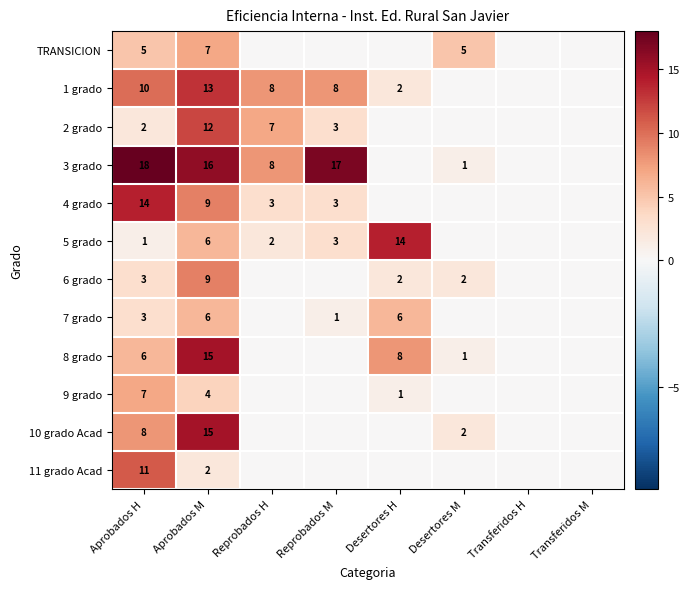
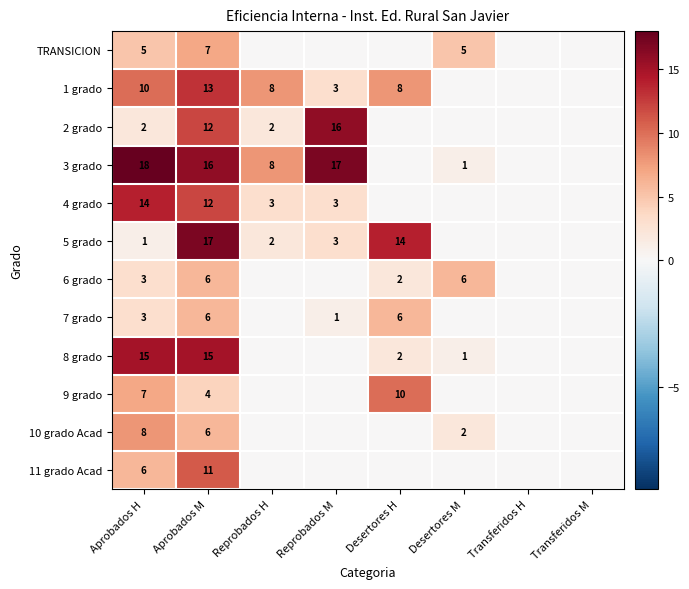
1 grado, Reprobados M: 8 -> 3
1 grado, Desertores H: 2 -> 8
2 grado, Reprobados H: 7 -> 2
2 grado, Reprobados M: 3 -> 16
4 grado, Aprobados M: 9 -> 12
5 grado, Aprobados M: 6 -> 17
6 grado, Aprobados M: 9 -> 6
6 grado, Desertores M: 2 -> 6
8 grado, Aprobados H: 6 -> 15
8 grado, Desertores H: 8 -> 2
9 grado, Desertores H: 1 -> 10
10 grado Acad, Aprobados M: 15 -> 6
11 grado Acad, Aprobados H: 11 -> 6
11 grado Acad, Aprobados M: 2 -> 11
